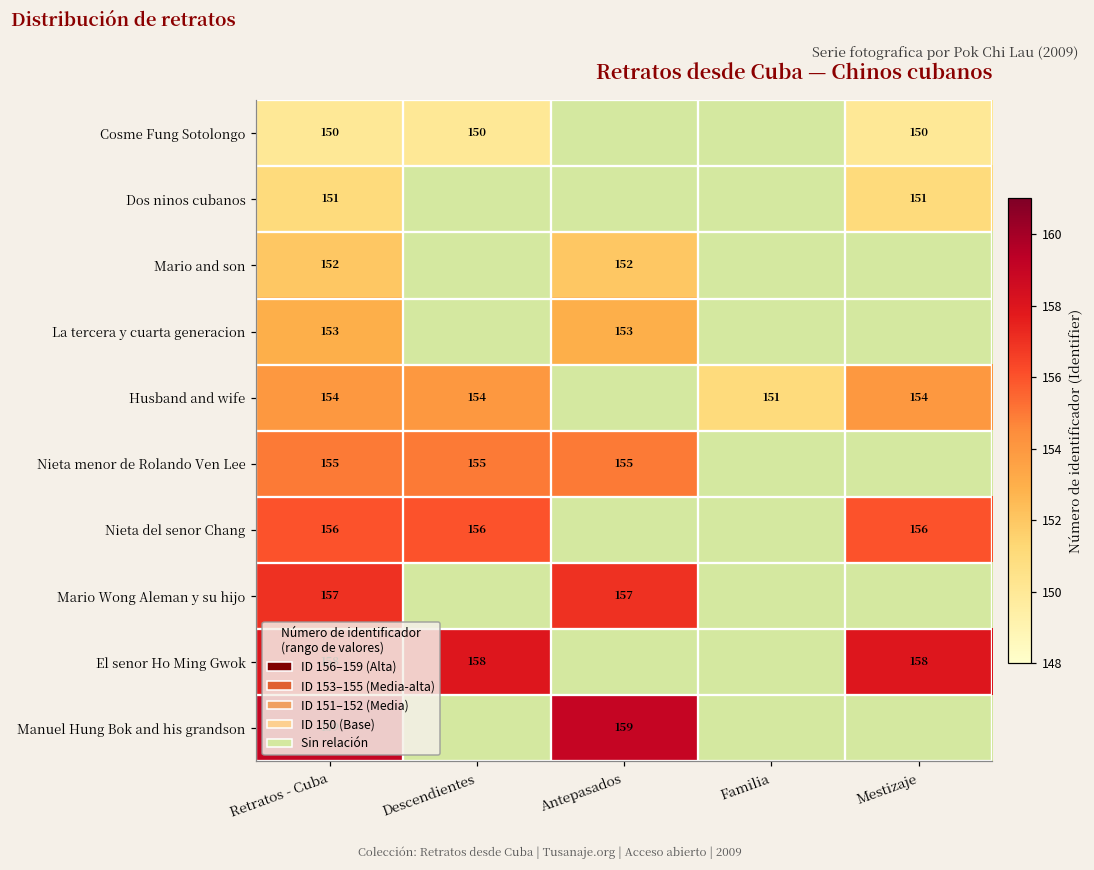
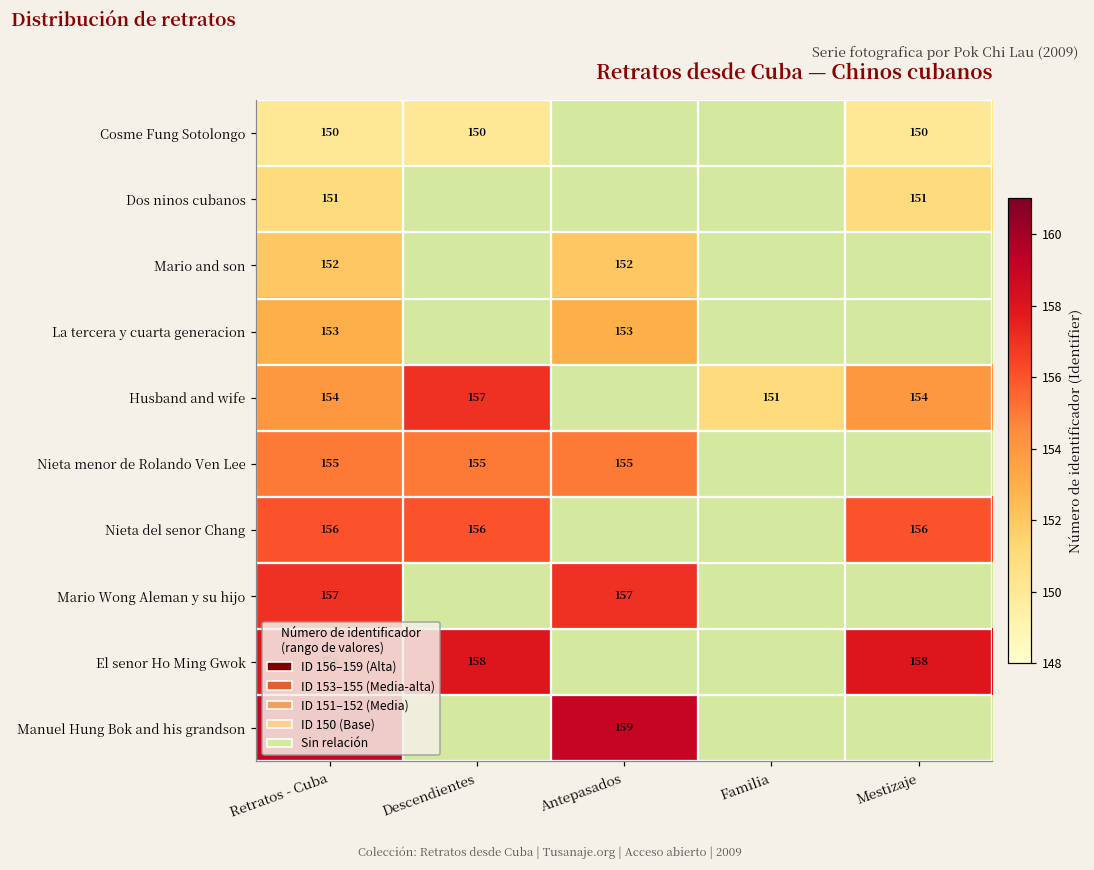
Husband and wife, Descendientes: 154 -> 157
